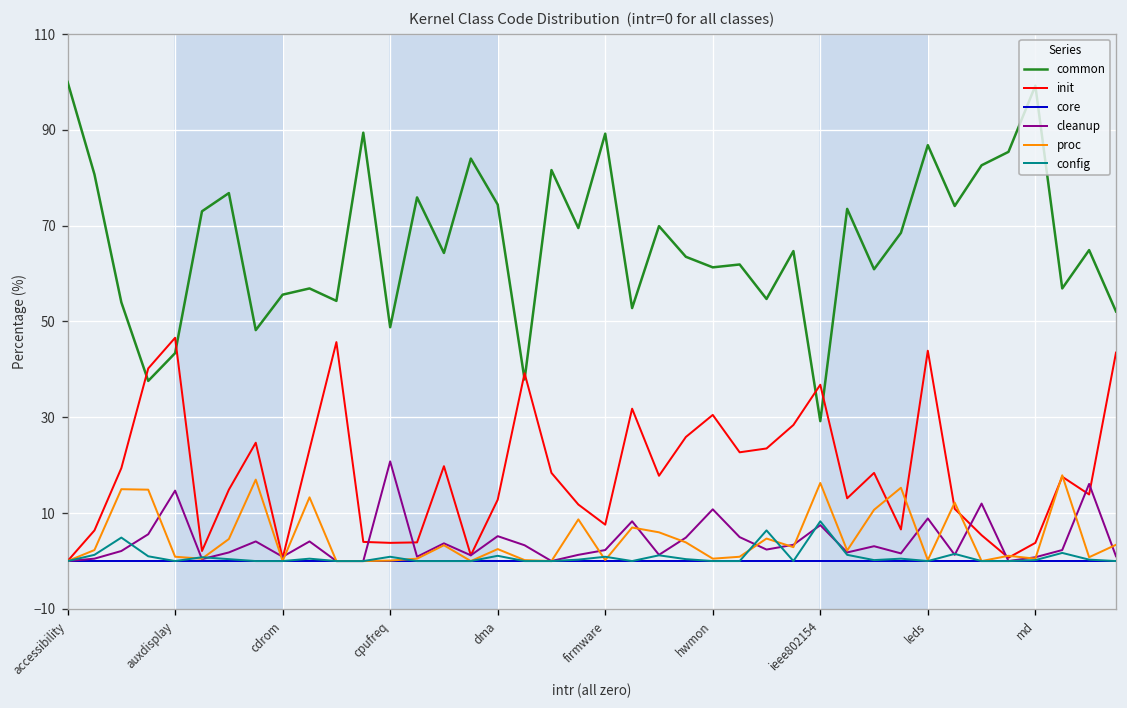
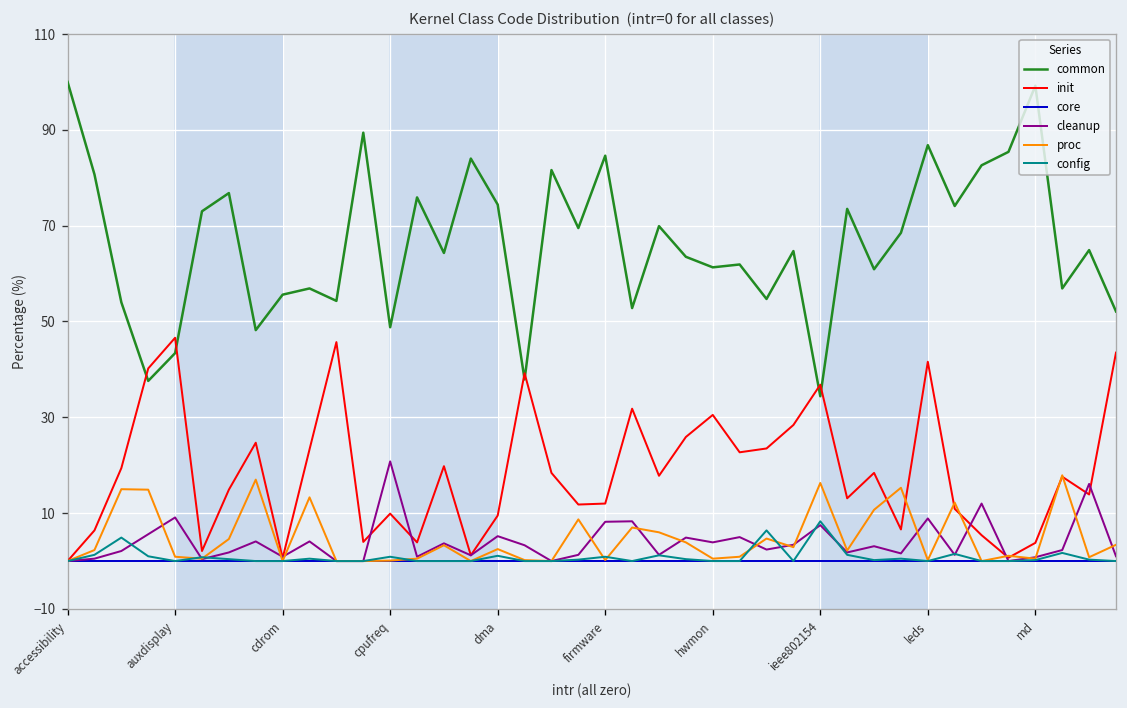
cleanup, auxdisplay: 15 -> 9
init, cpufreq: 4 -> 10
init, dma: 13 -> 10
common, firmware: 89 -> 85
init, firmware: 8 -> 12
cleanup, firmware: 2 -> 8
cleanup, hwmon: 11 -> 4
common, ieee802154: 29 -> 34
init, leds: 44 -> 42
